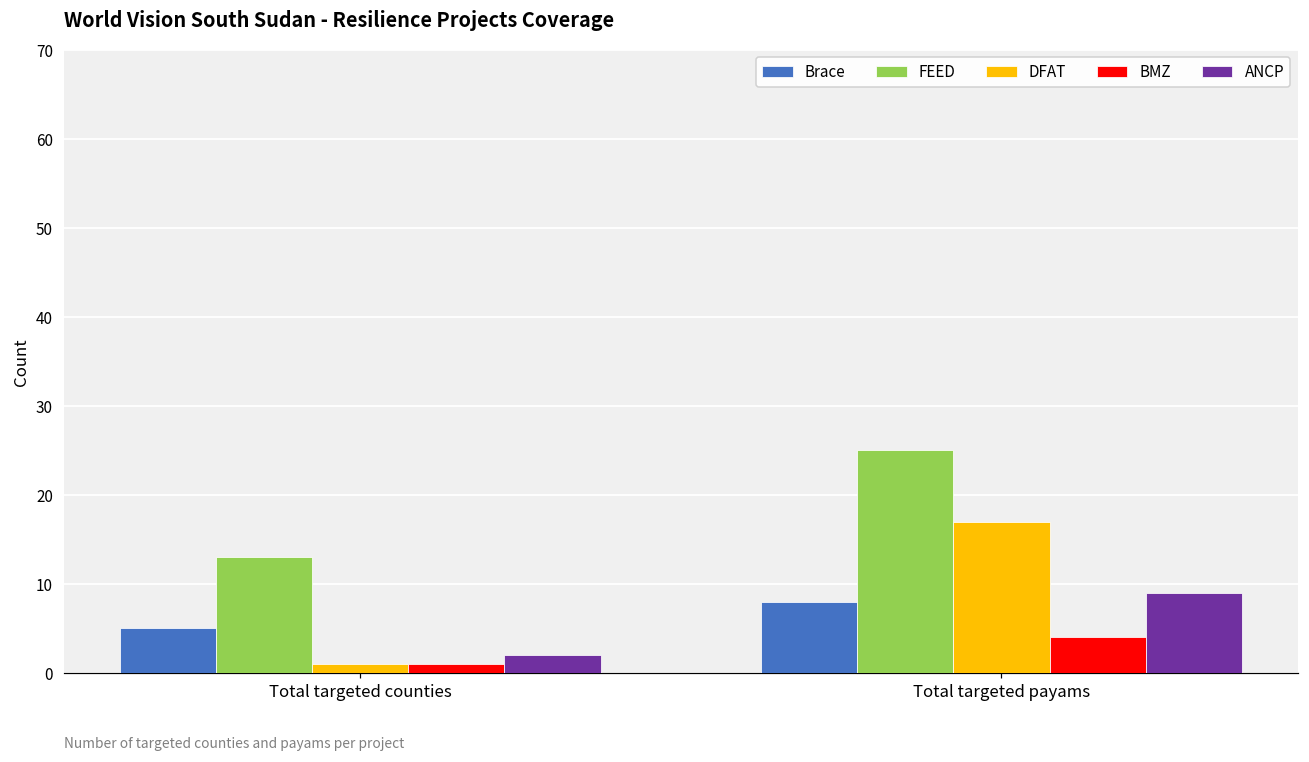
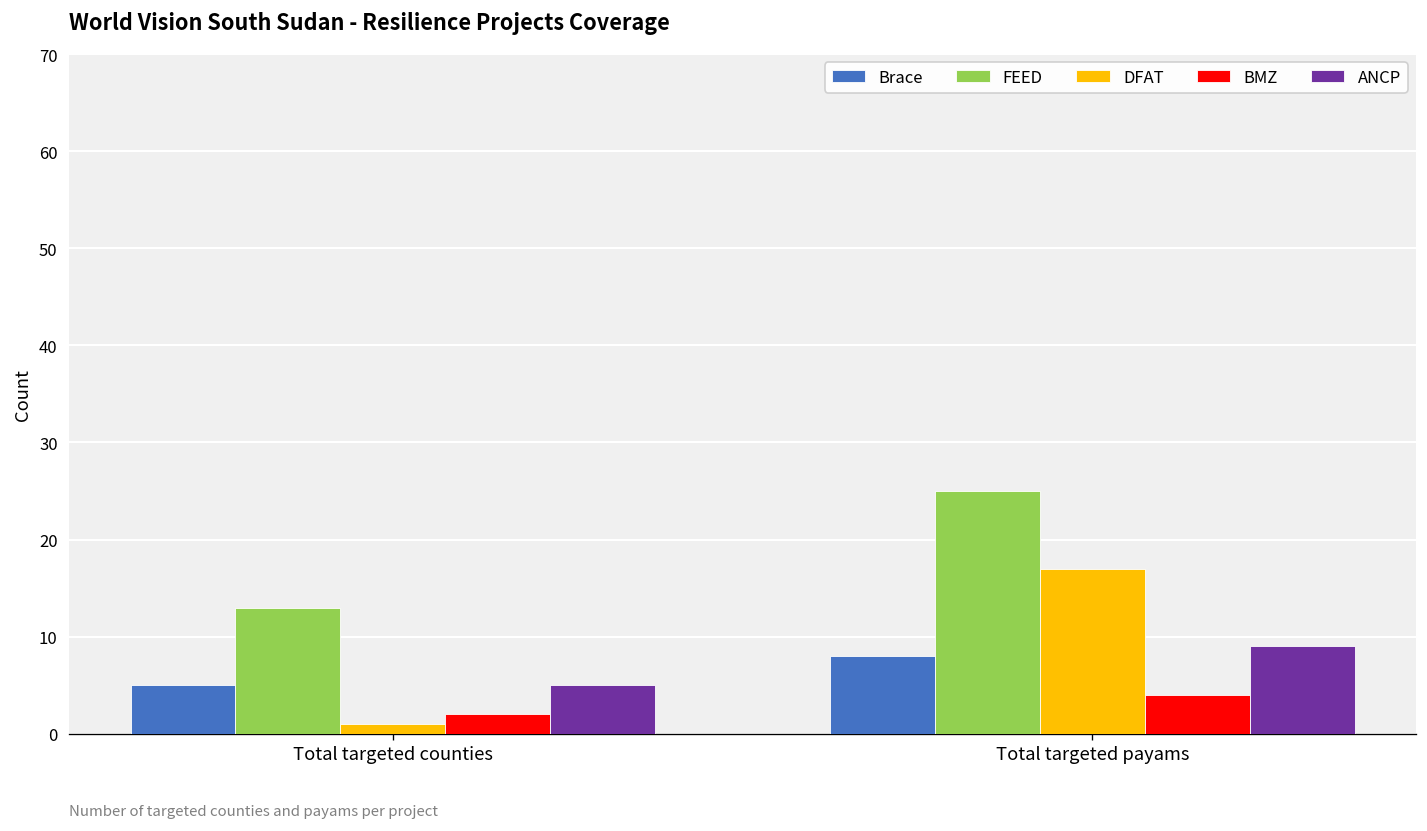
BMZ, Total targeted counties: 1 -> 2
ANCP, Total targeted counties: 2 -> 5
